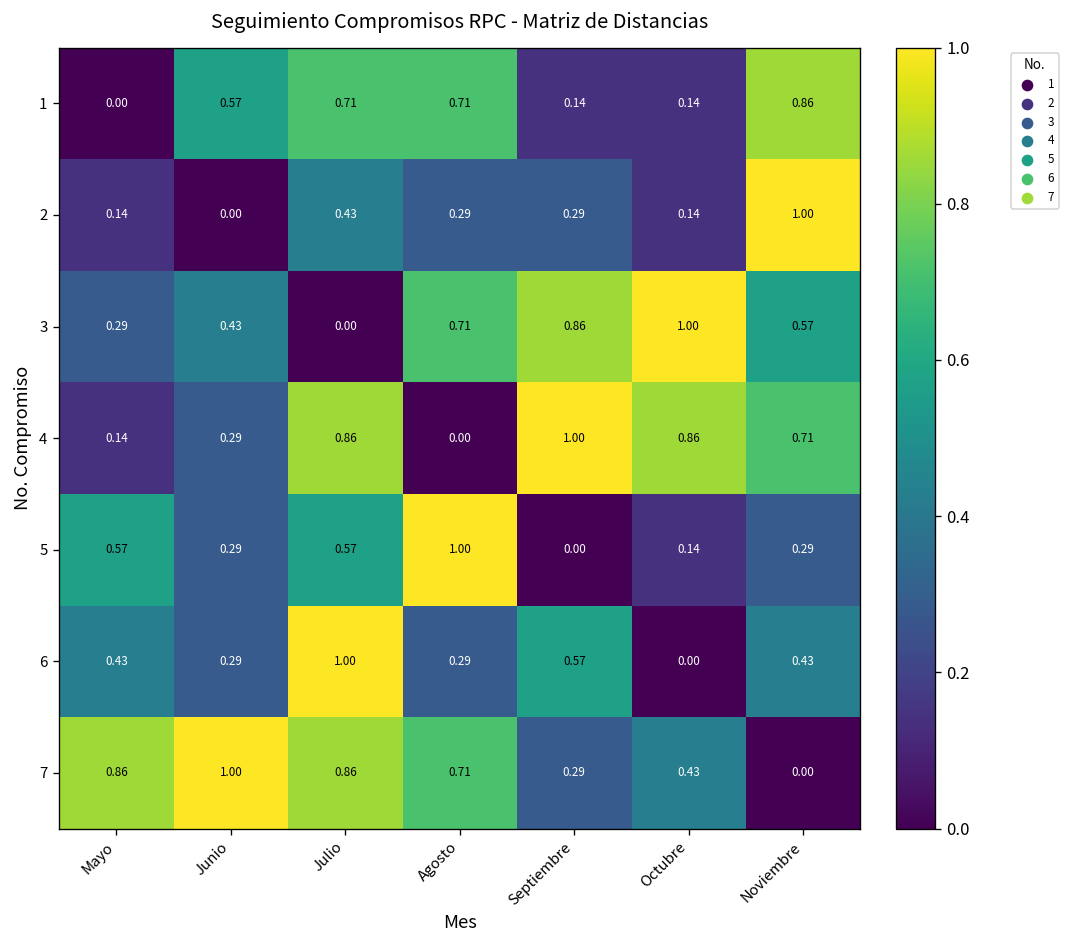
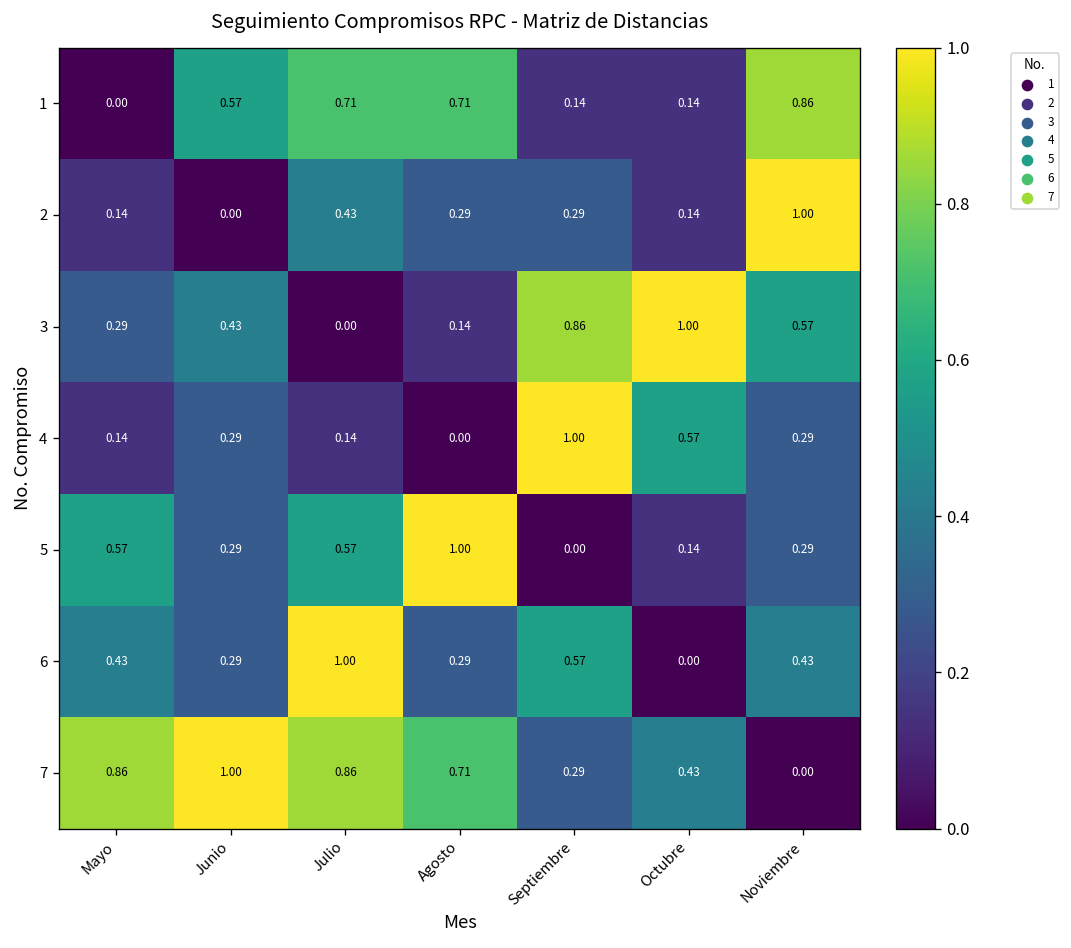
3, Agosto: 0.71 -> 0.14
4, Julio: 0.86 -> 0.14
4, Octubre: 0.86 -> 0.57
4, Noviembre: 0.71 -> 0.29
